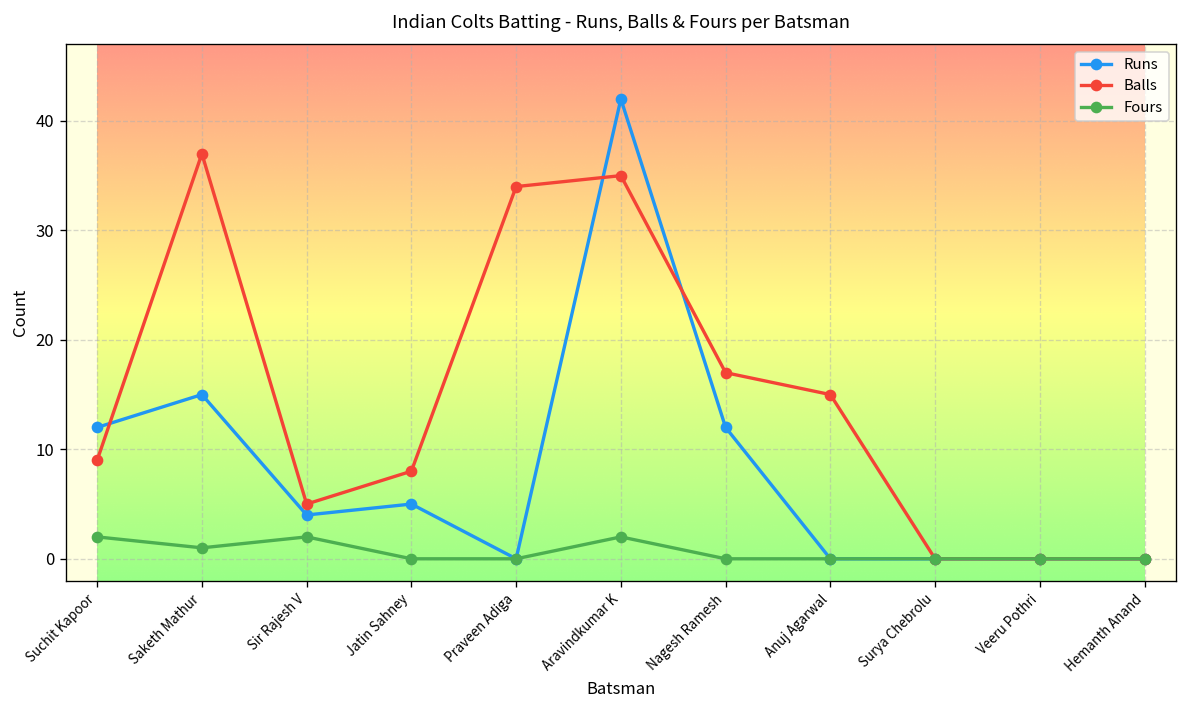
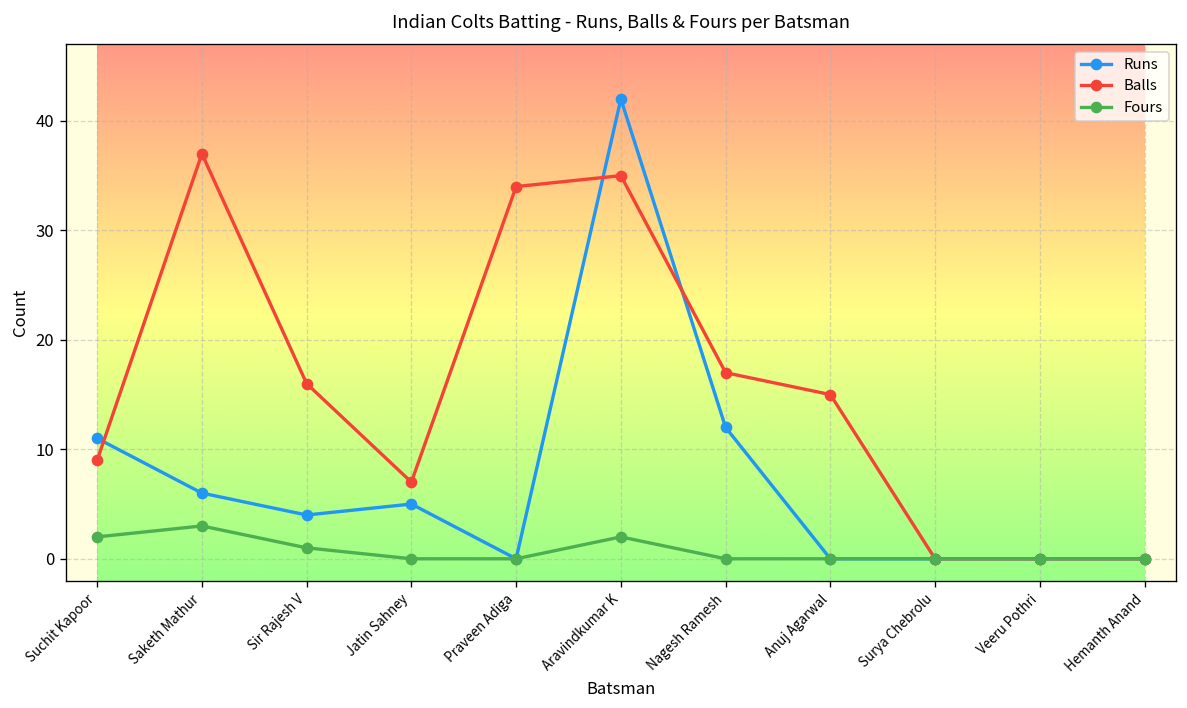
Runs, Suchit Kapoor: 12 -> 11
Runs, Saketh Mathur: 15 -> 6
Fours, Saketh Mathur: 1 -> 3
Balls, Sir Rajesh V: 5 -> 16
Fours, Sir Rajesh V: 2 -> 1
Balls, Jatin Sahney: 8 -> 7
